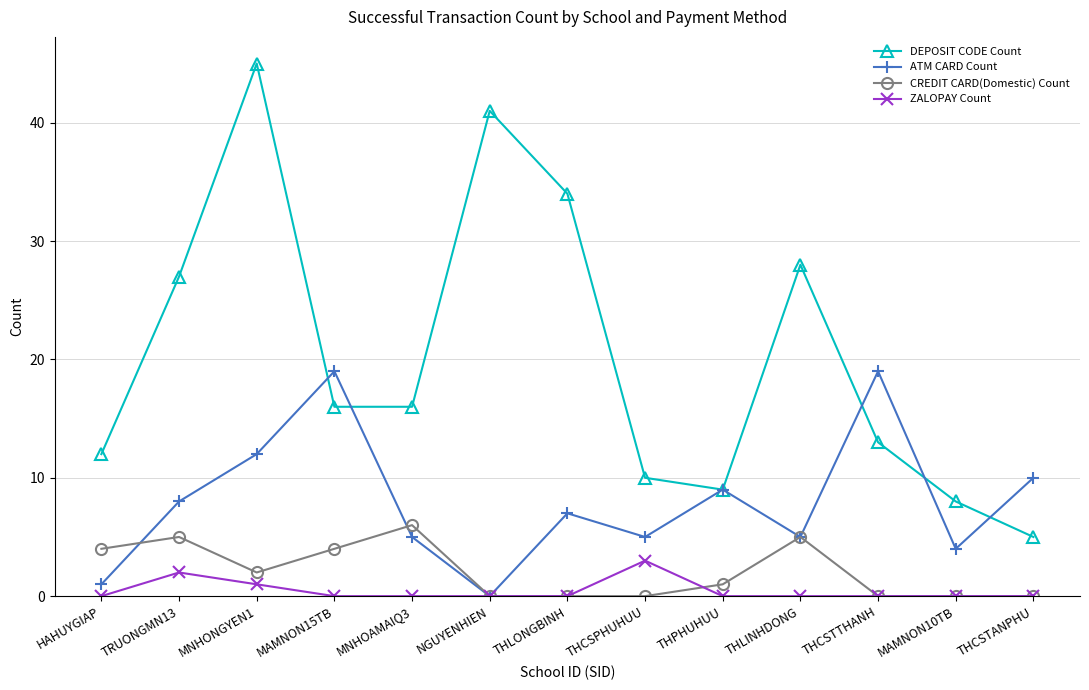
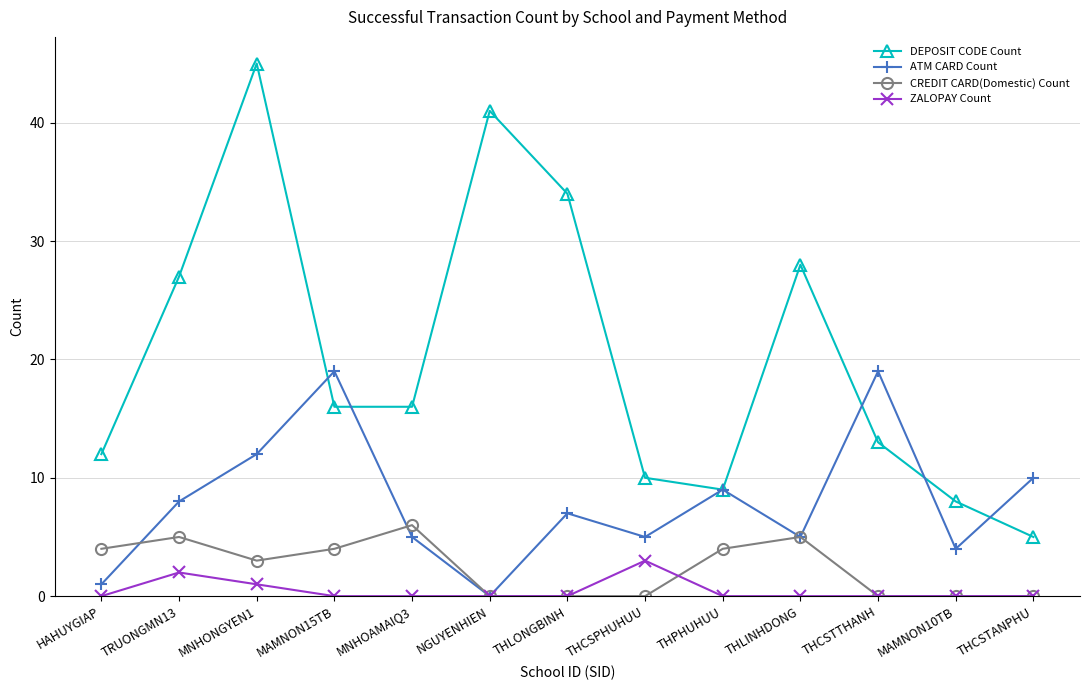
CREDIT CARD(Domestic) Count, MNHONGYEN1: 2 -> 3
CREDIT CARD(Domestic) Count, THPHUHUU: 1 -> 4
